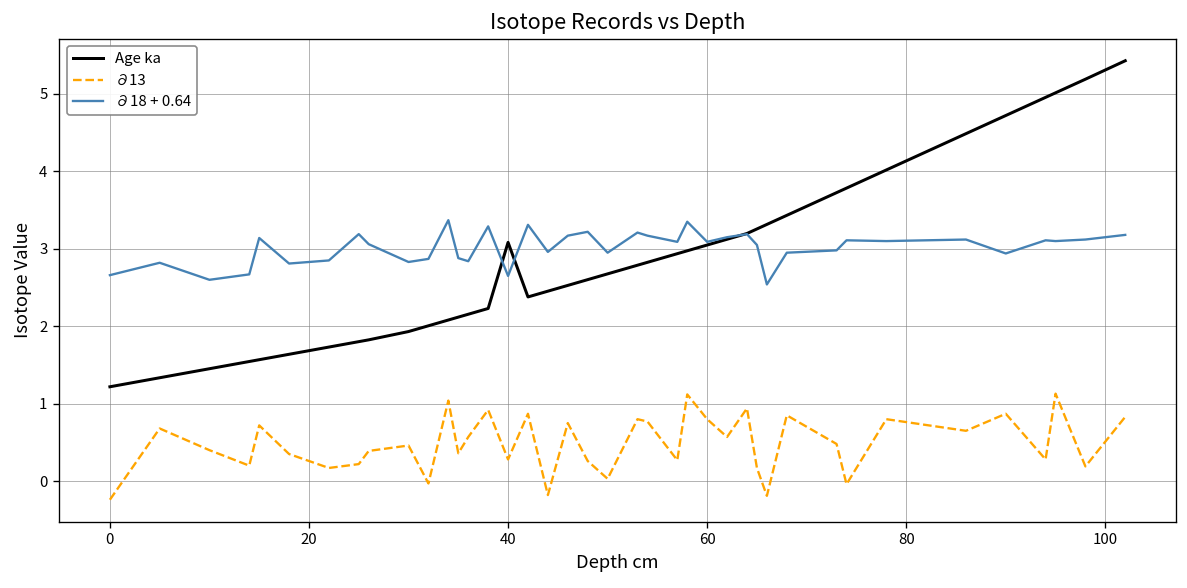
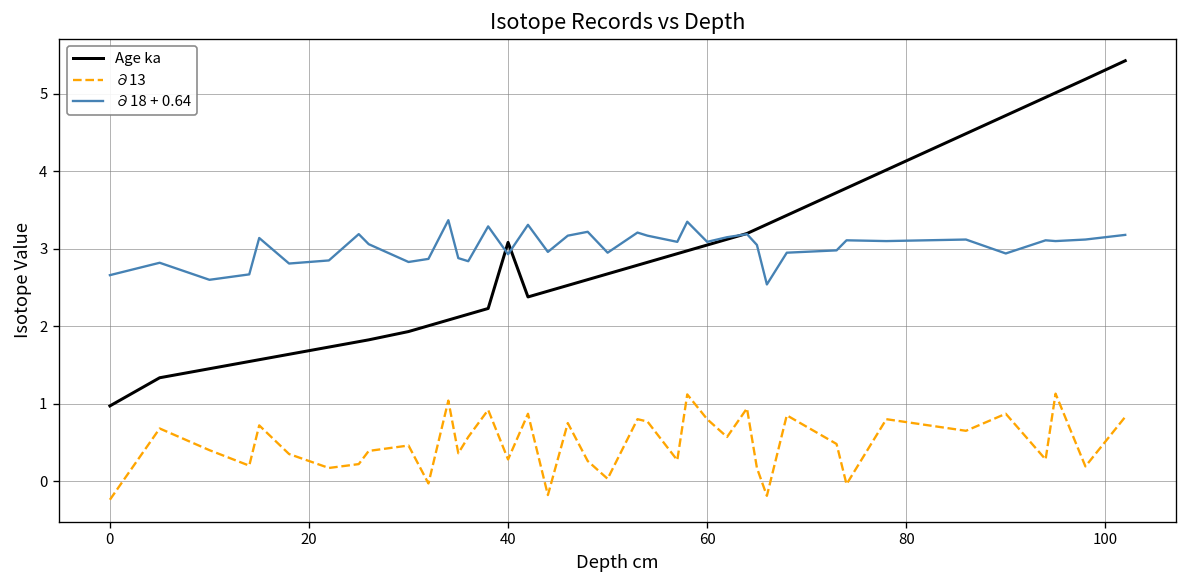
Age ka, 0: 1.2 -> 1.0
∂18 + 0.64, 40: 2.7 -> 2.9
